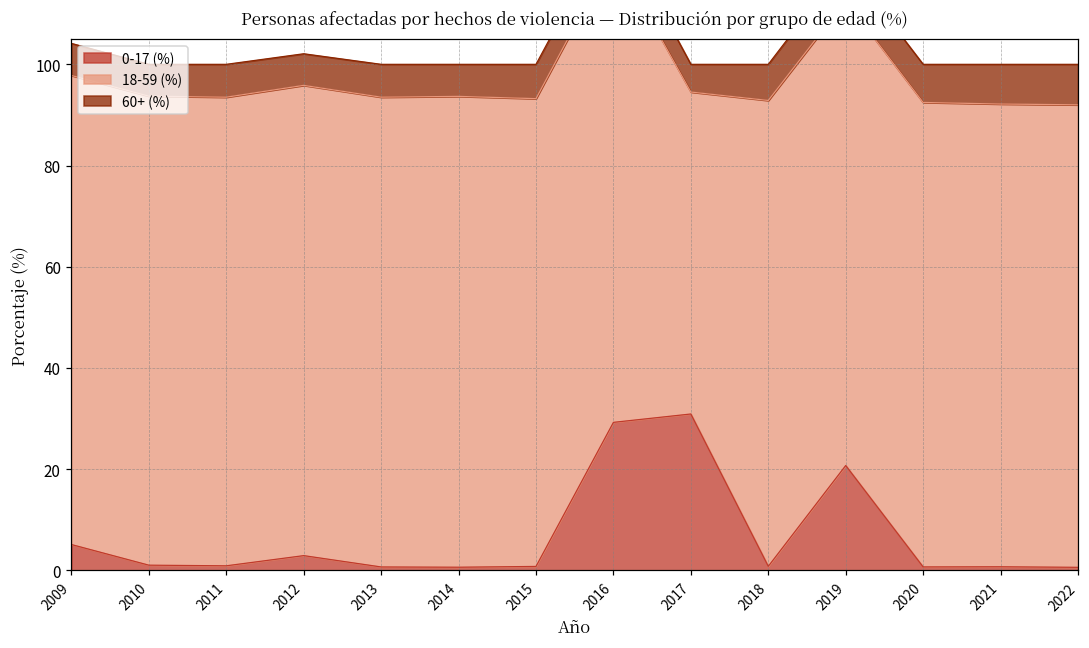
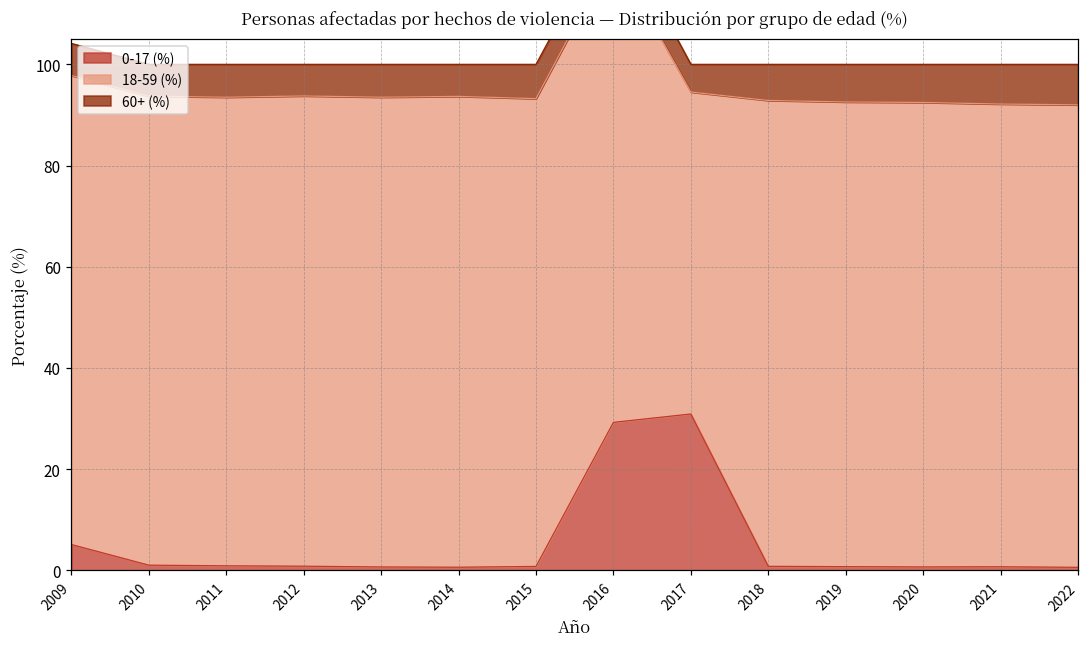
0-17 (%), 2012: 3 -> 1
0-17 (%), 2019: 21 -> 1
